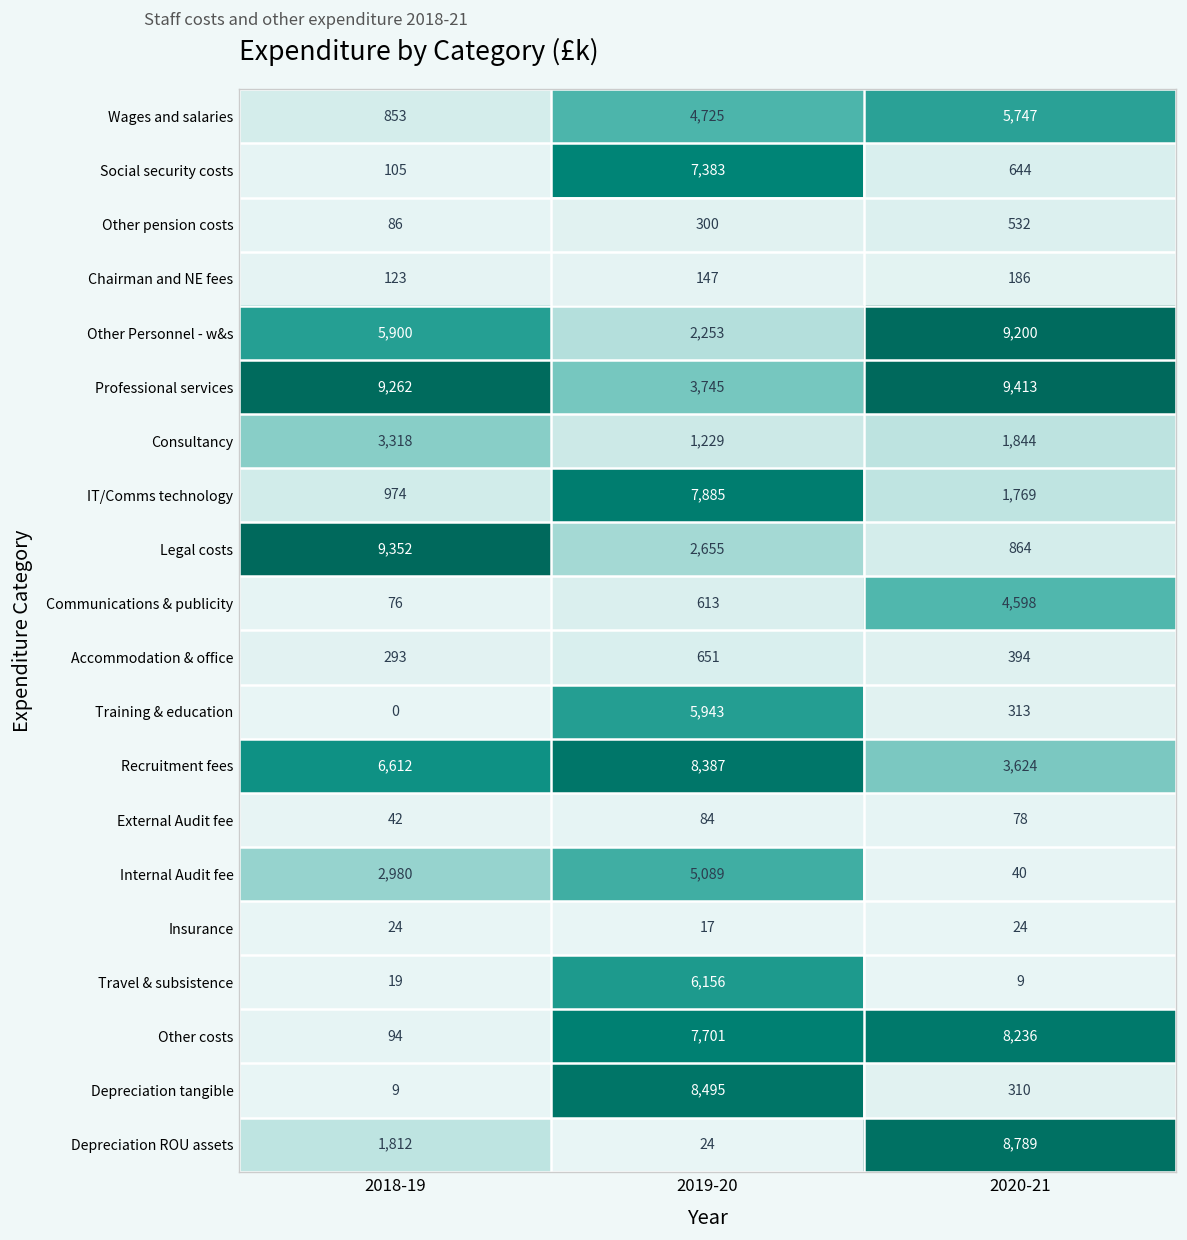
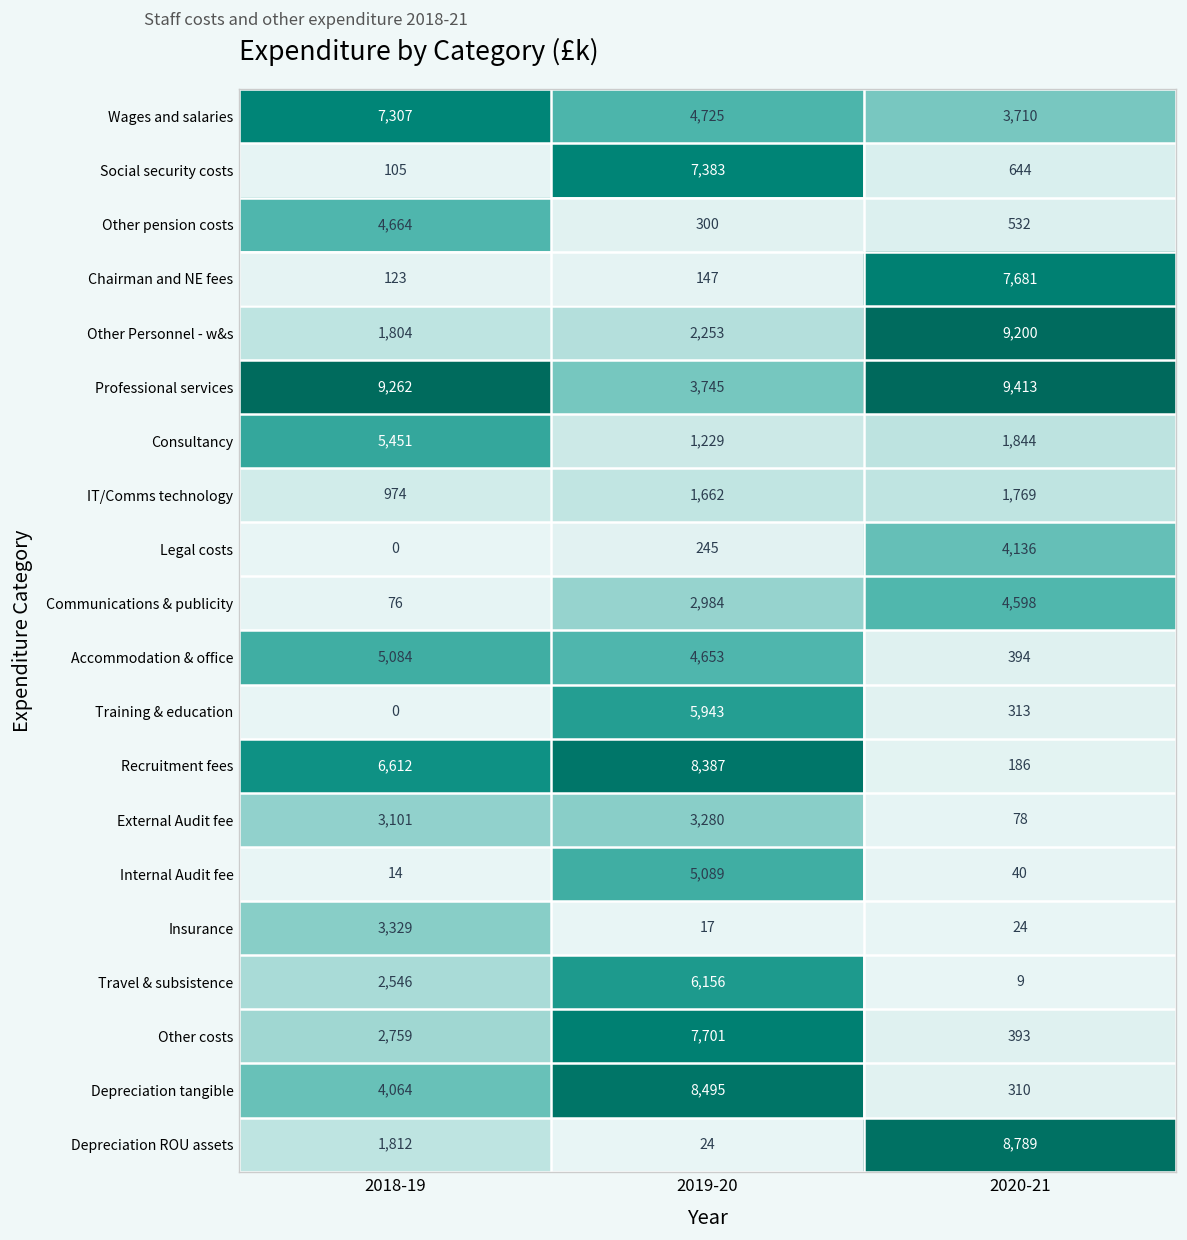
Wages and salaries, 2018-19: 853 -> 7,307
Wages and salaries, 2020-21: 5,747 -> 3,710
Other pension costs, 2018-19: 86 -> 4,664
Chairman and NE fees, 2020-21: 186 -> 7,681
Other Personnel - w&s, 2018-19: 5,900 -> 1,804
Consultancy, 2018-19: 3,318 -> 5,451
IT/Comms technology, 2019-20: 7,885 -> 1,662
Legal costs, 2018-19: 9,352 -> 0
Legal costs, 2019-20: 2,655 -> 245
Legal costs, 2020-21: 864 -> 4,136
Communications & publicity, 2019-20: 613 -> 2,984
Accommodation & office, 2018-19: 293 -> 5,084
Accommodation & office, 2019-20: 651 -> 4,653
Recruitment fees, 2020-21: 3,624 -> 186
External Audit fee, 2018-19: 42 -> 3,101
External Audit fee, 2019-20: 84 -> 3,280
Internal Audit fee, 2018-19: 2,980 -> 14
Insurance, 2018-19: 24 -> 3,329
Travel & subsistence, 2018-19: 19 -> 2,546
Other costs, 2018-19: 94 -> 2,759
Other costs, 2020-21: 8,236 -> 393
Depreciation tangible, 2018-19: 9 -> 4,064
